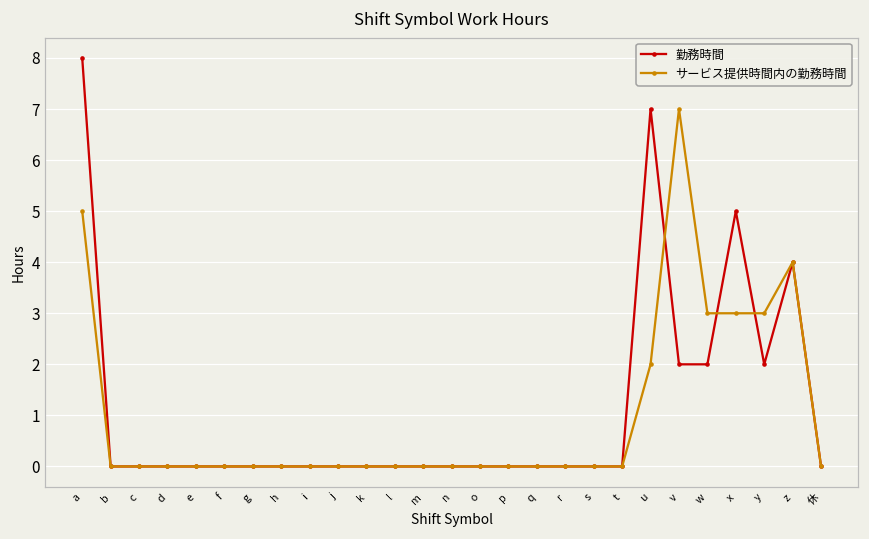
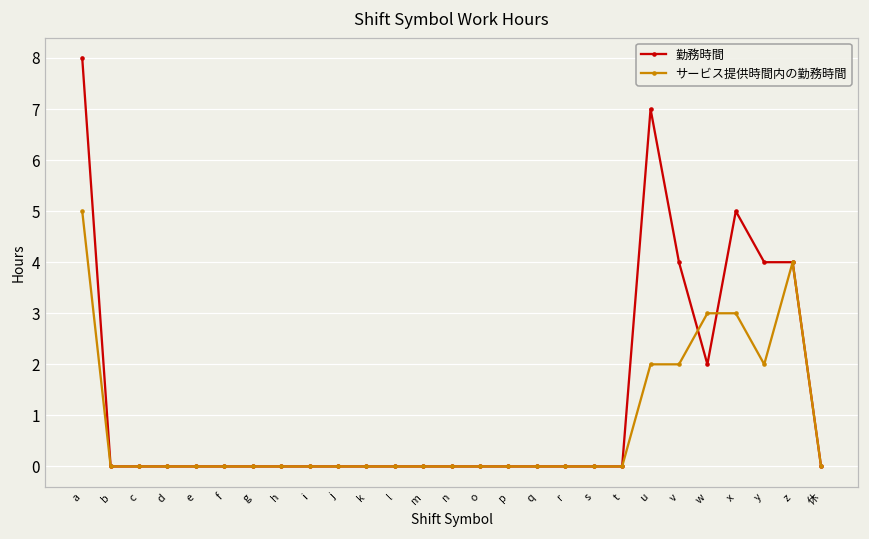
勤務時間, v: 2 -> 4
サービス提供時間内の勤務時間, v: 7 -> 2
勤務時間, y: 2 -> 4
サービス提供時間内の勤務時間, y: 3 -> 2
